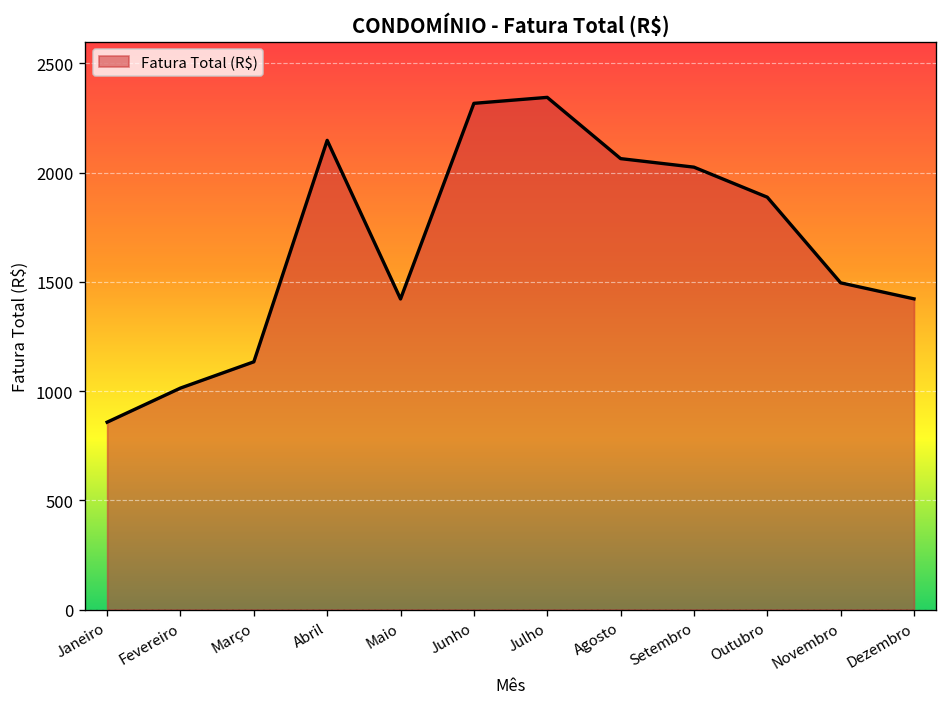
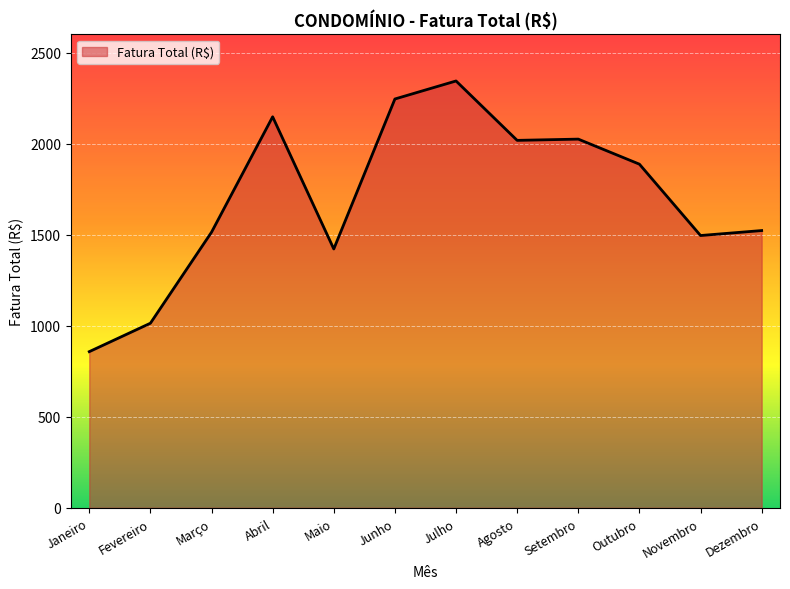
Março: 1130 -> 1510
Junho: 2320 -> 2250
Agosto: 2060 -> 2020
Dezembro: 1420 -> 1520
